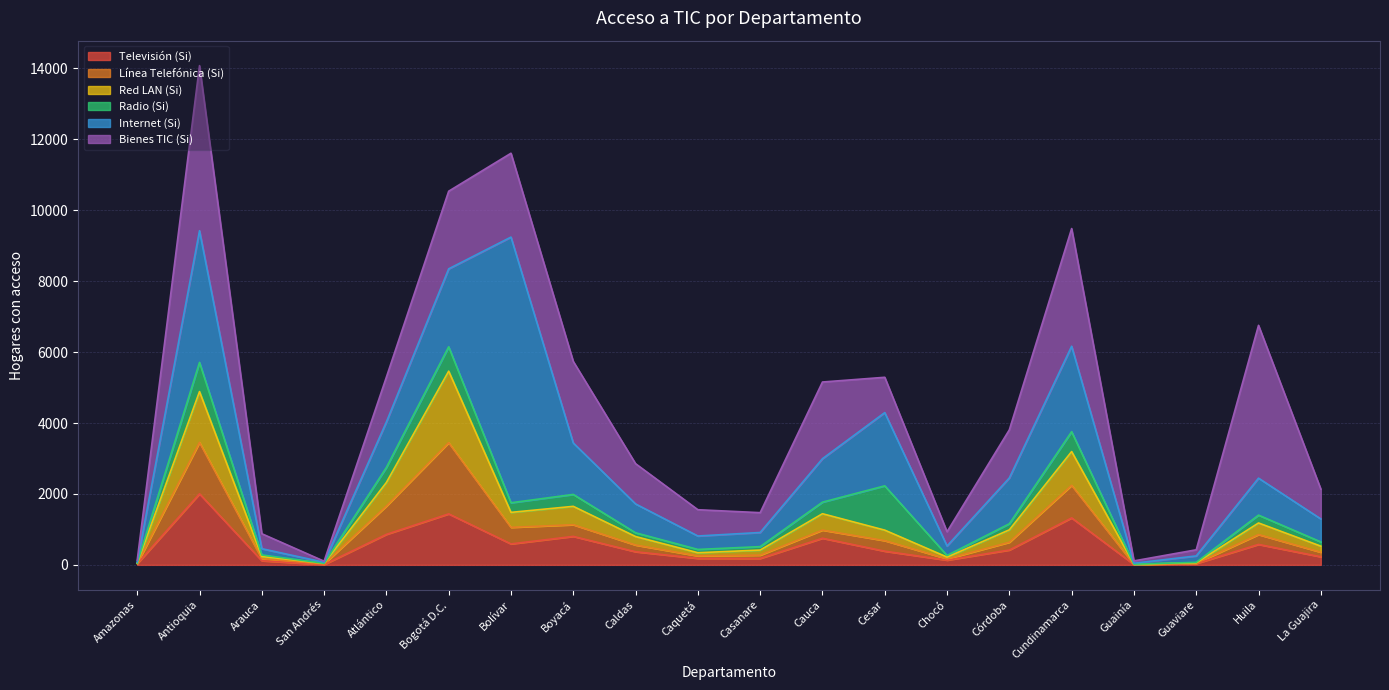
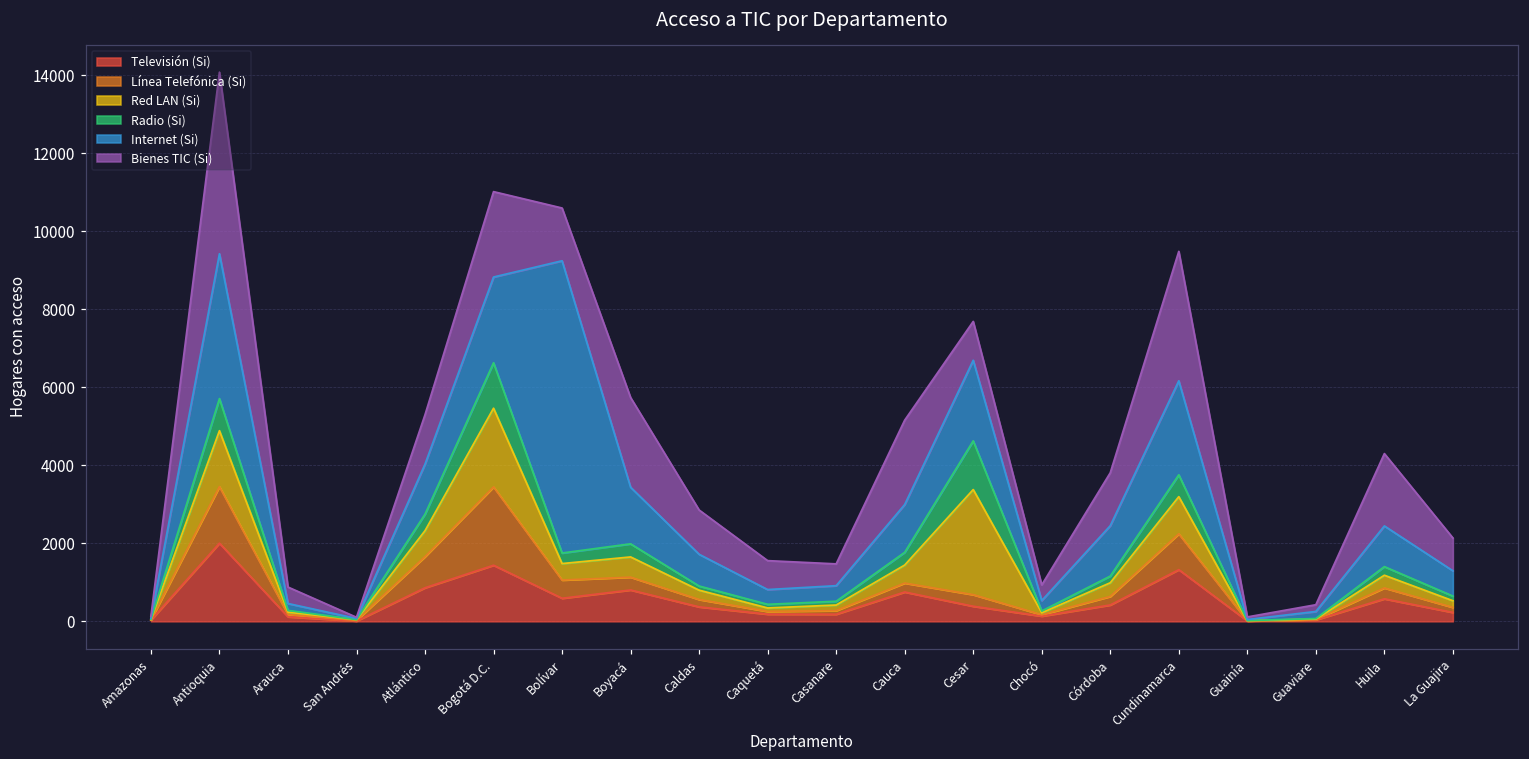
Radio (Si), Bogotá D.C.: 700 -> 1200
Bienes TIC (Si), Bolívar: 2400 -> 1400
Red LAN (Si), Cesar: 300 -> 2700
Bienes TIC (Si), Huila: 4300 -> 1900
